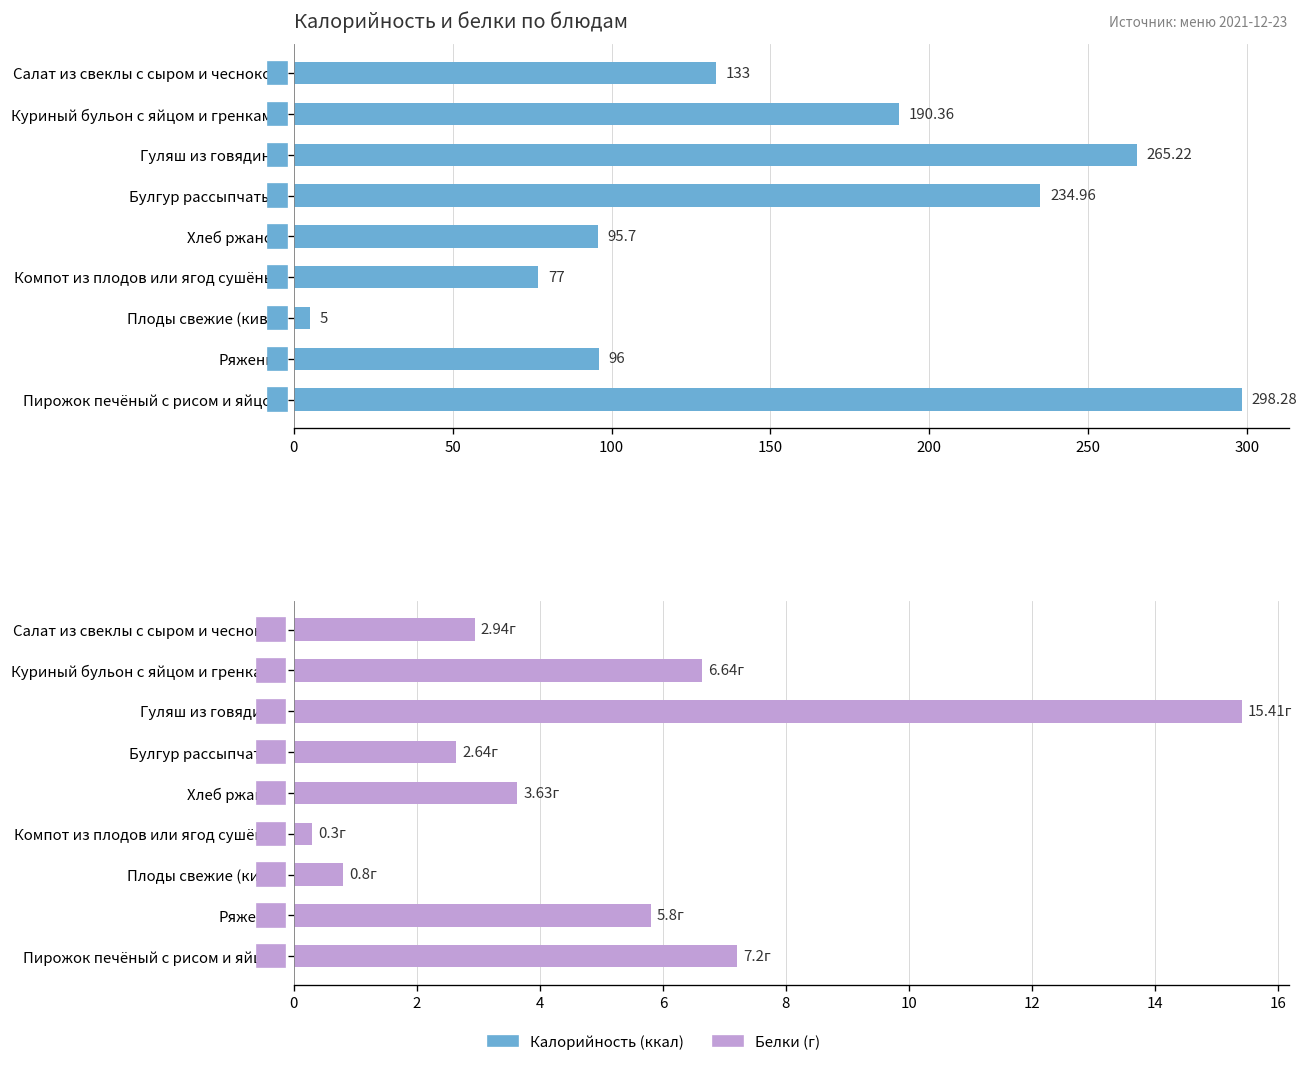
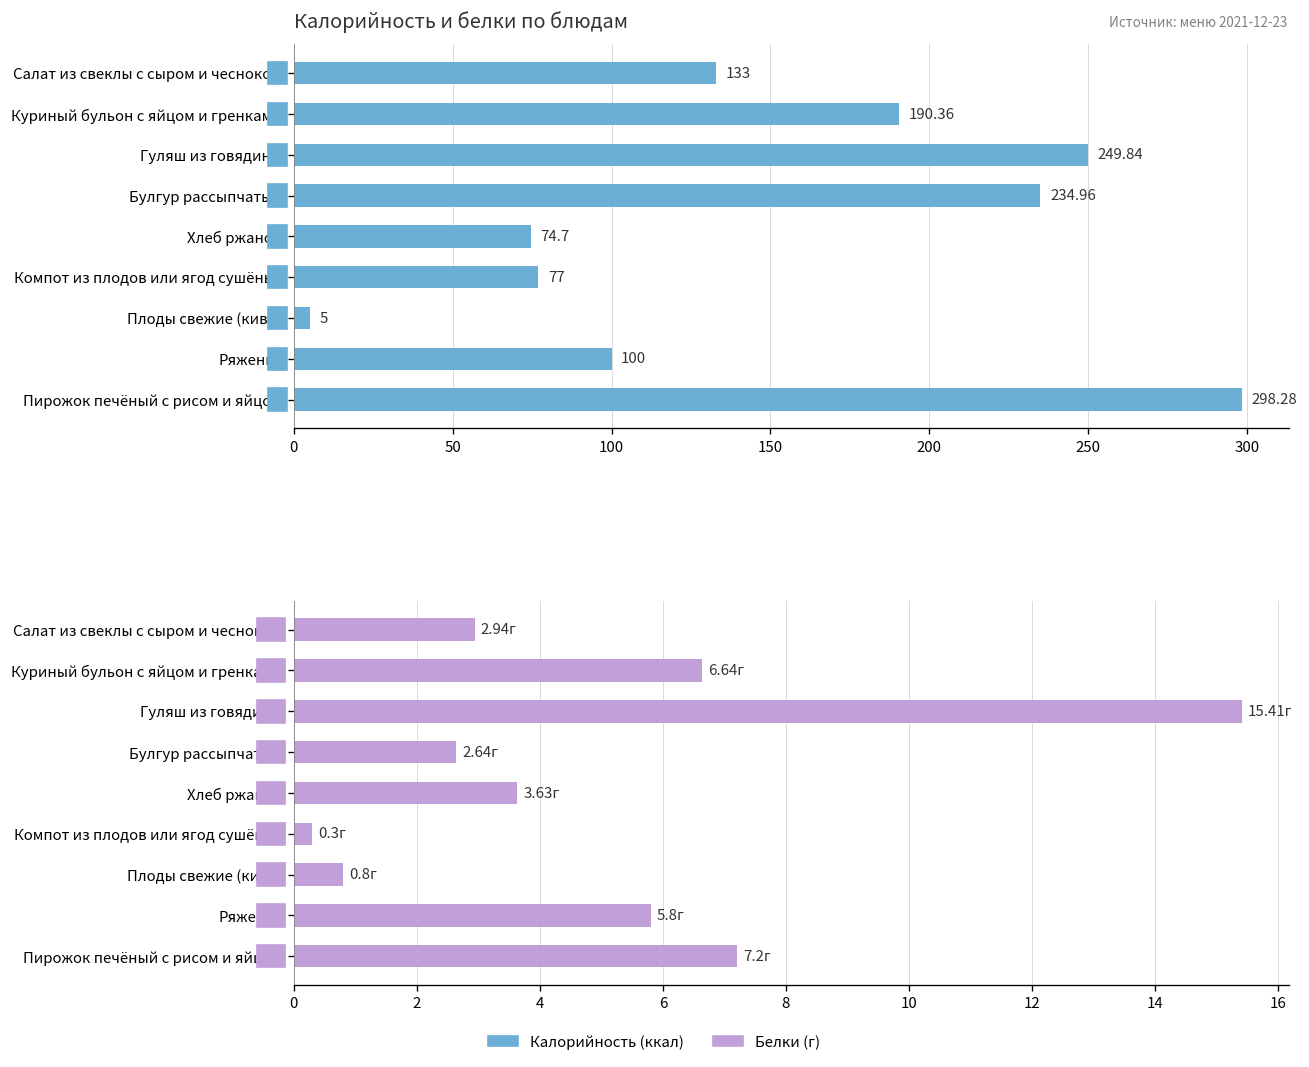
Калорийность и белки по блюдам, Гуляш из говядины: 265.22 -> 249.84
Калорийность и белки по блюдам, Хлеб ржаной: 95.7 -> 74.7
Калорийность и белки по блюдам, Ряженка: 96 -> 100
